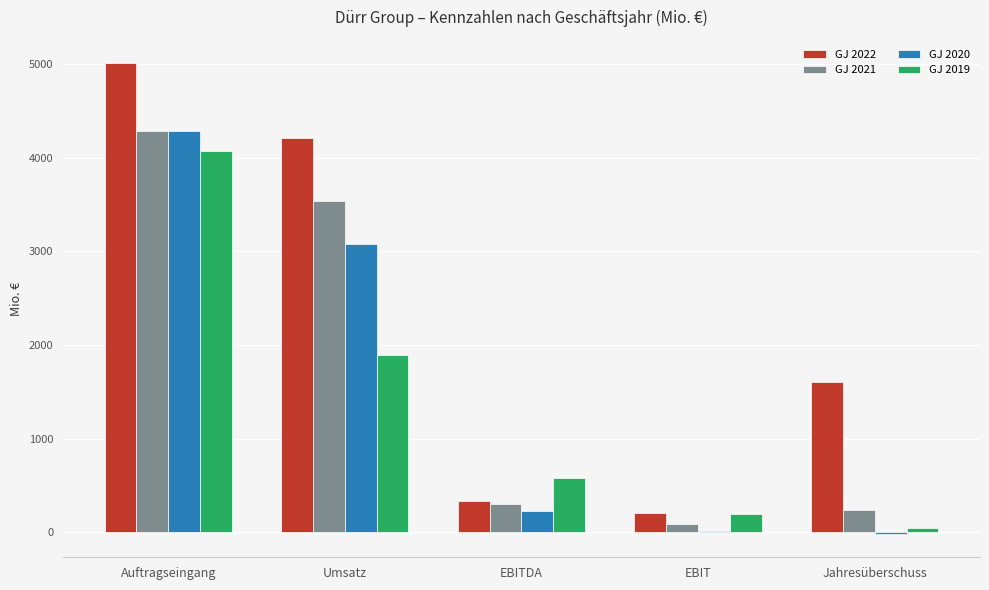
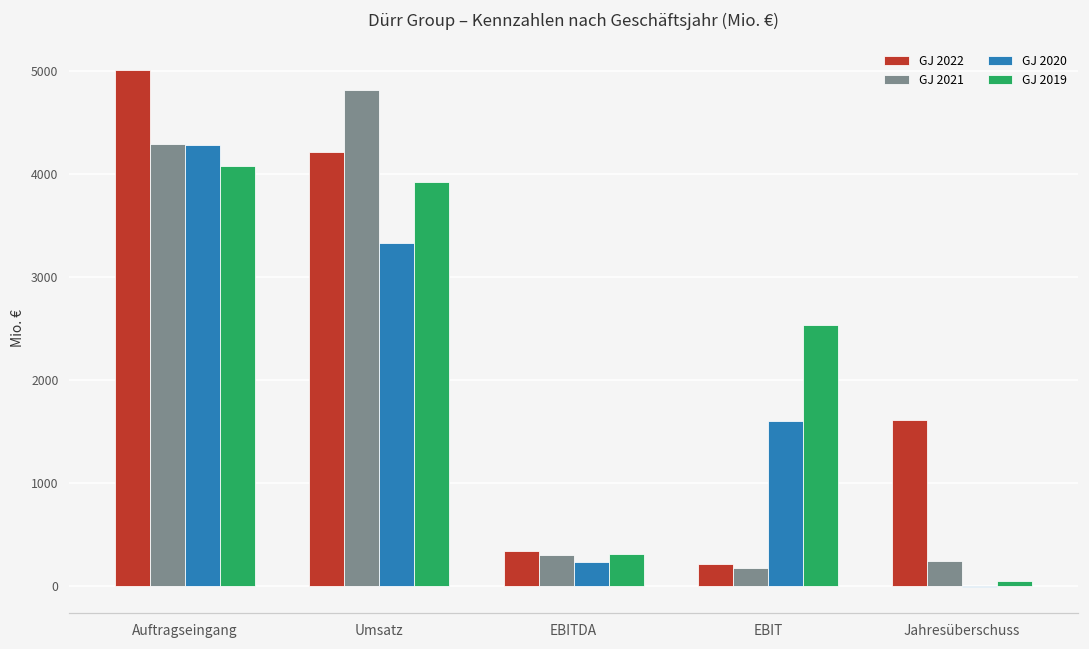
GJ 2021, Umsatz: 3500 -> 4800
GJ 2020, Umsatz: 3100 -> 3300
GJ 2019, Umsatz: 1900 -> 3900
GJ 2019, EBITDA: 600 -> 300
GJ 2021, EBIT: 100 -> 200
GJ 2020, EBIT: 0 -> 1600
GJ 2019, EBIT: 200 -> 2500
